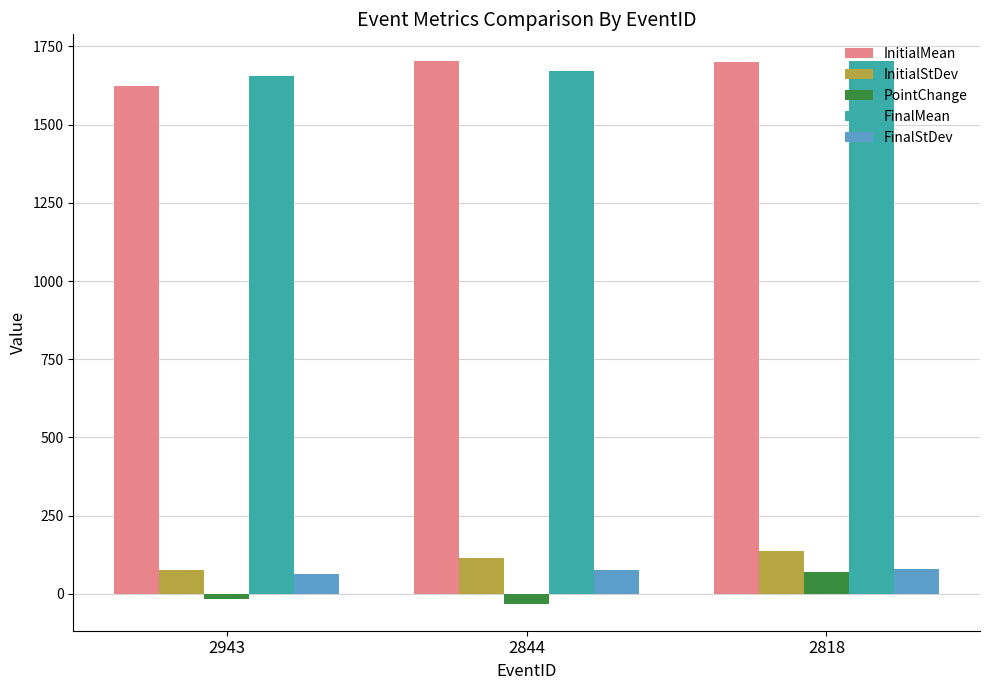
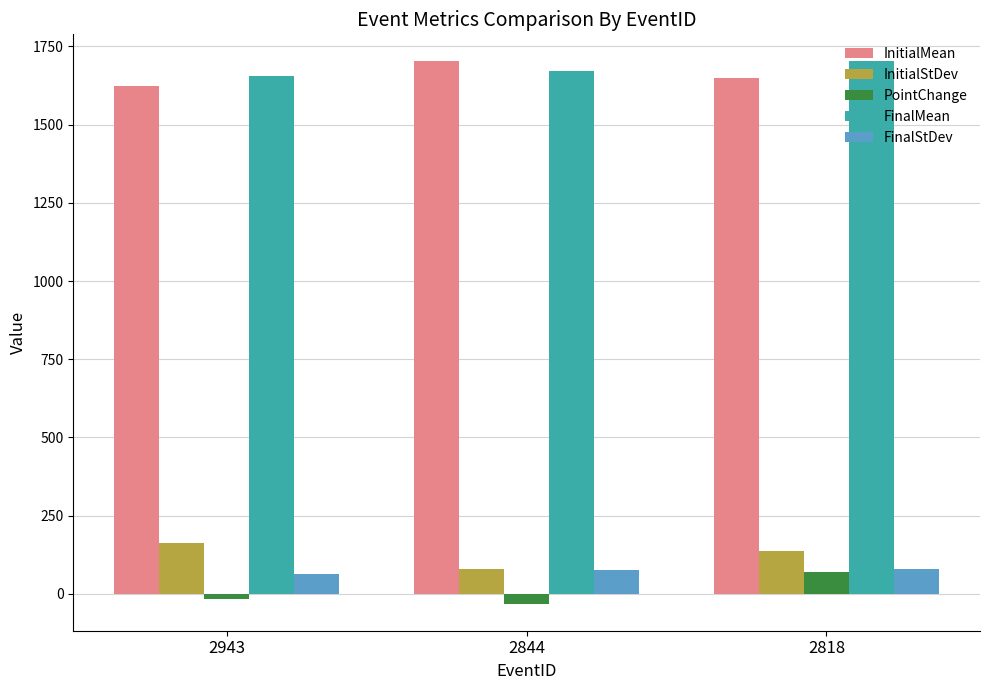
InitialStDev, 2943: 80 -> 160
InitialStDev, 2844: 120 -> 80
InitialMean, 2818: 1700 -> 1650
